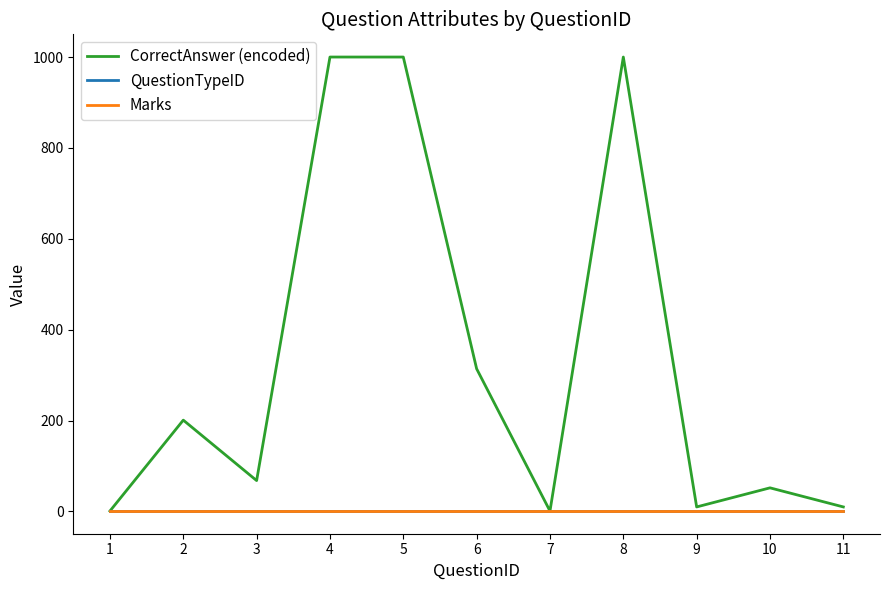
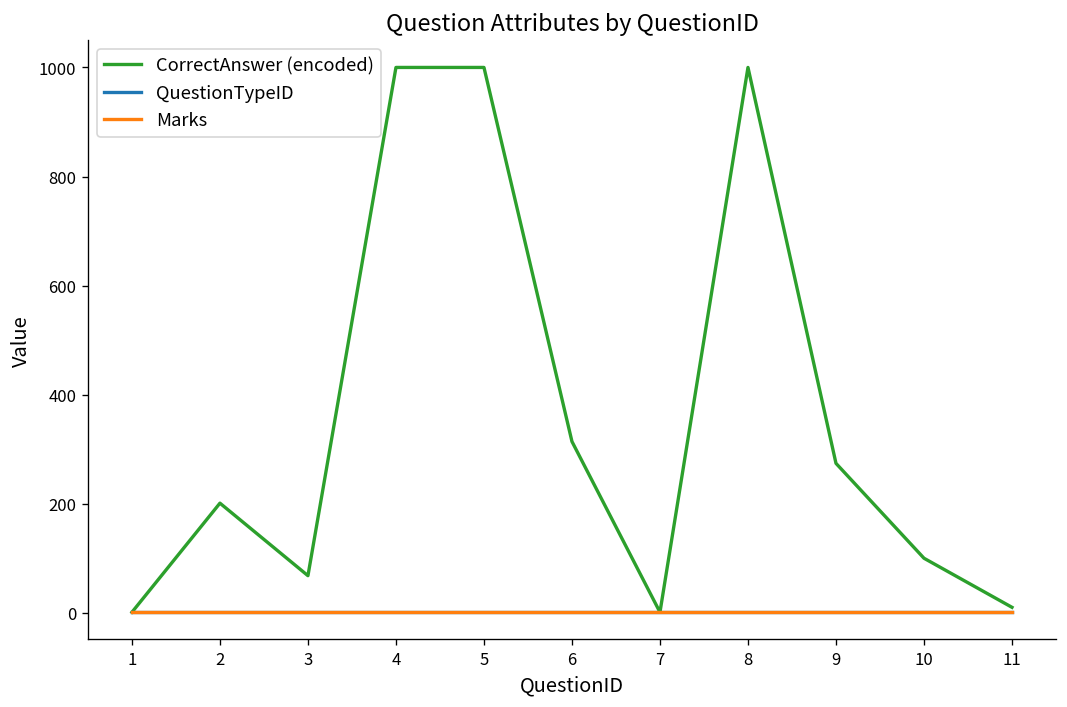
CorrectAnswer (encoded), 9: 10 -> 270
CorrectAnswer (encoded), 10: 50 -> 100
